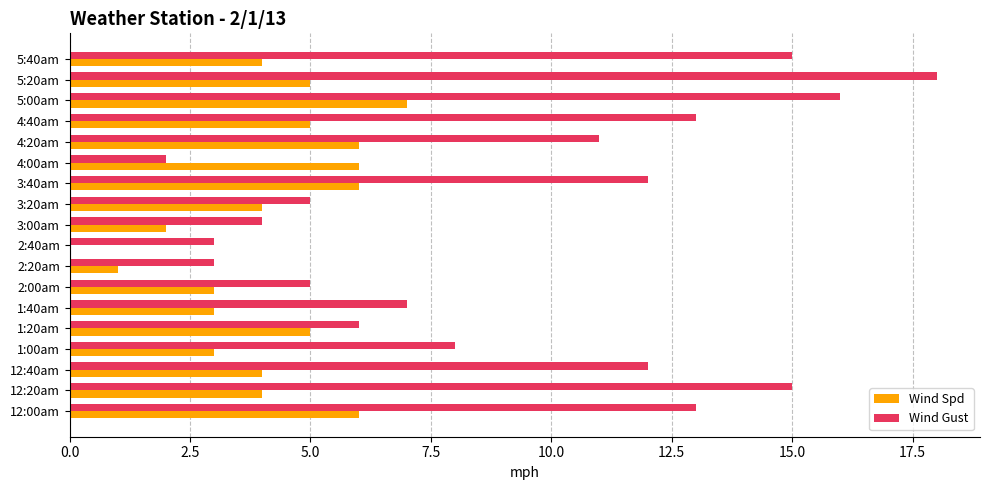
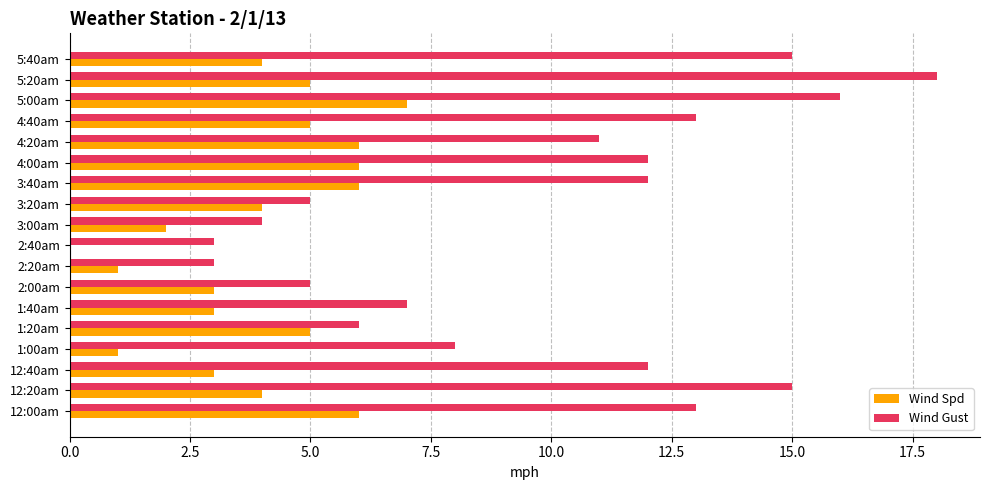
Wind Gust, 4:00am: 2 -> 12
Wind Spd, 1:00am: 3 -> 1
Wind Spd, 12:40am: 4 -> 3
